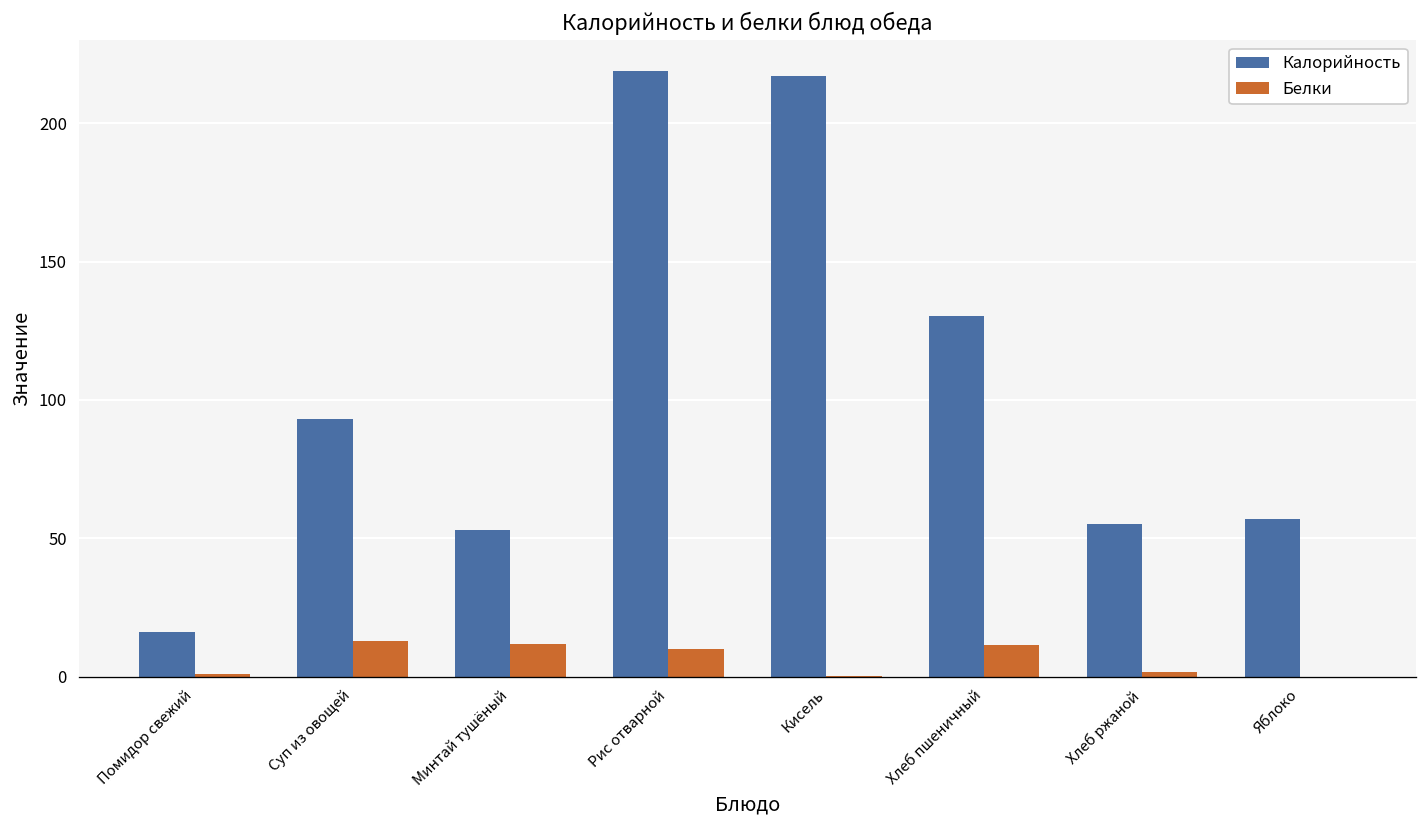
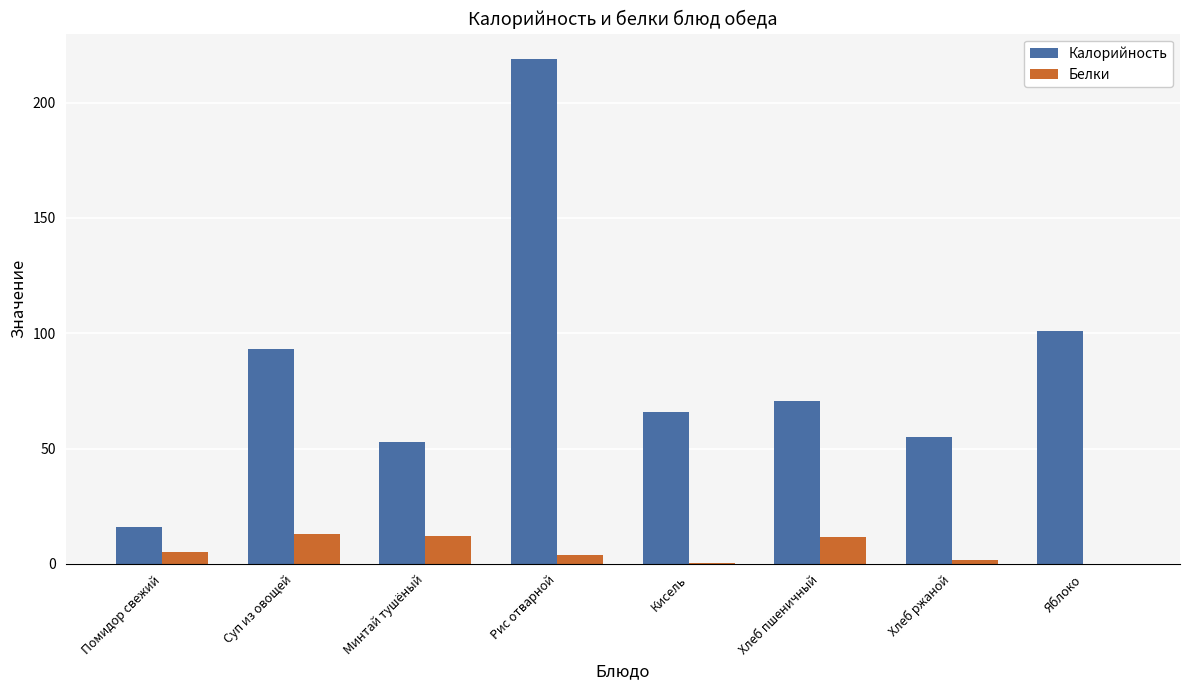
Белки, Помидор свежий: 1 -> 5
Белки, Рис отварной: 10 -> 4
Калорийность, Кисель: 217 -> 66
Калорийность, Хлеб пшеничный: 130 -> 71
Калорийность, Яблоко: 57 -> 101
